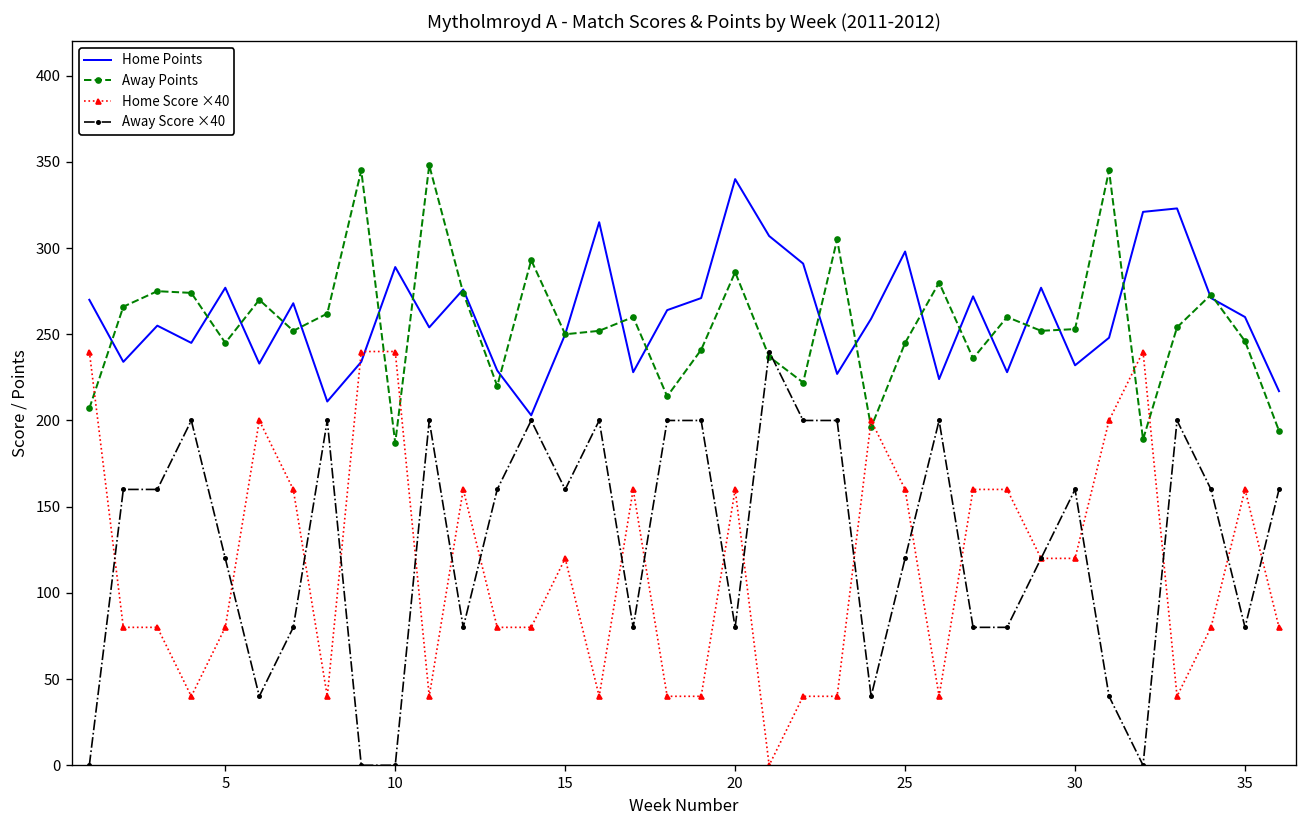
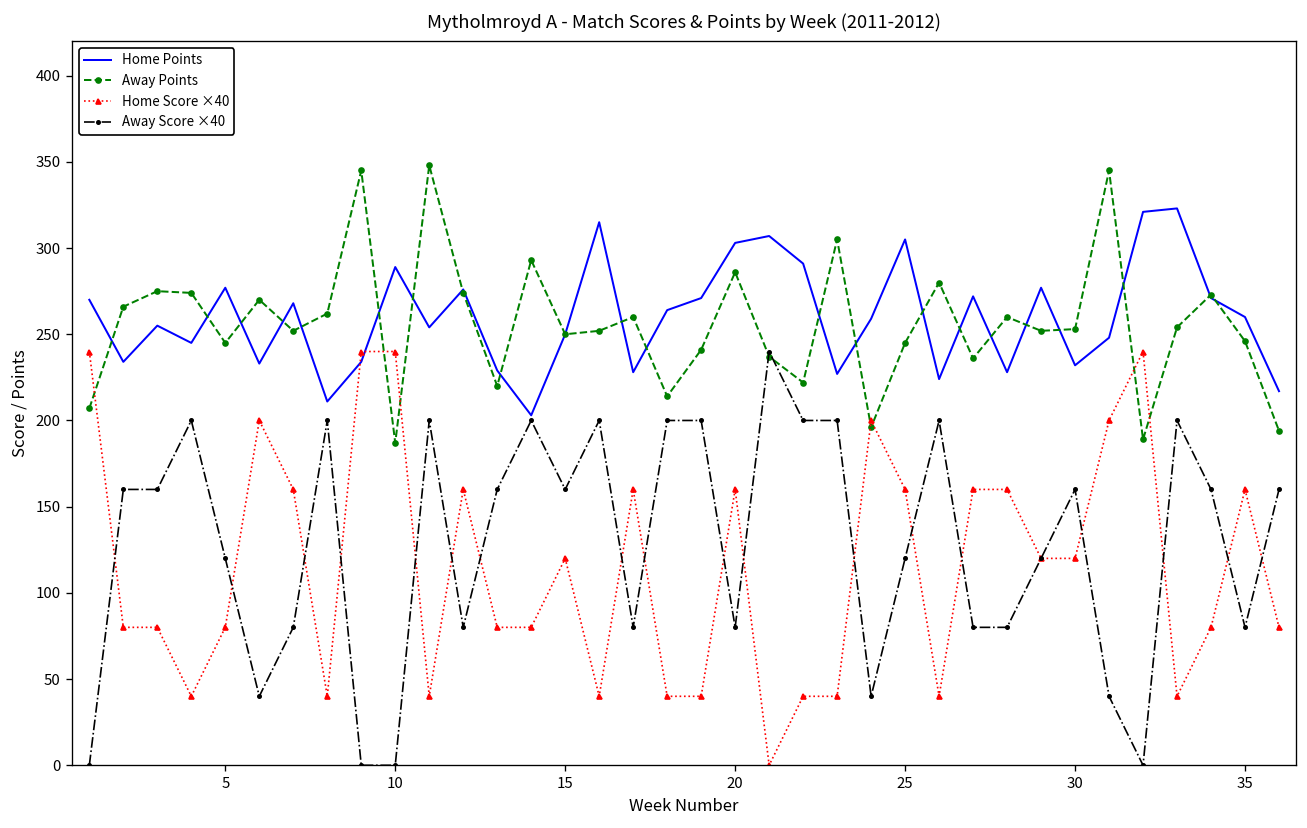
Home Points, 20: 340 -> 303
Home Points, 25: 298 -> 305
